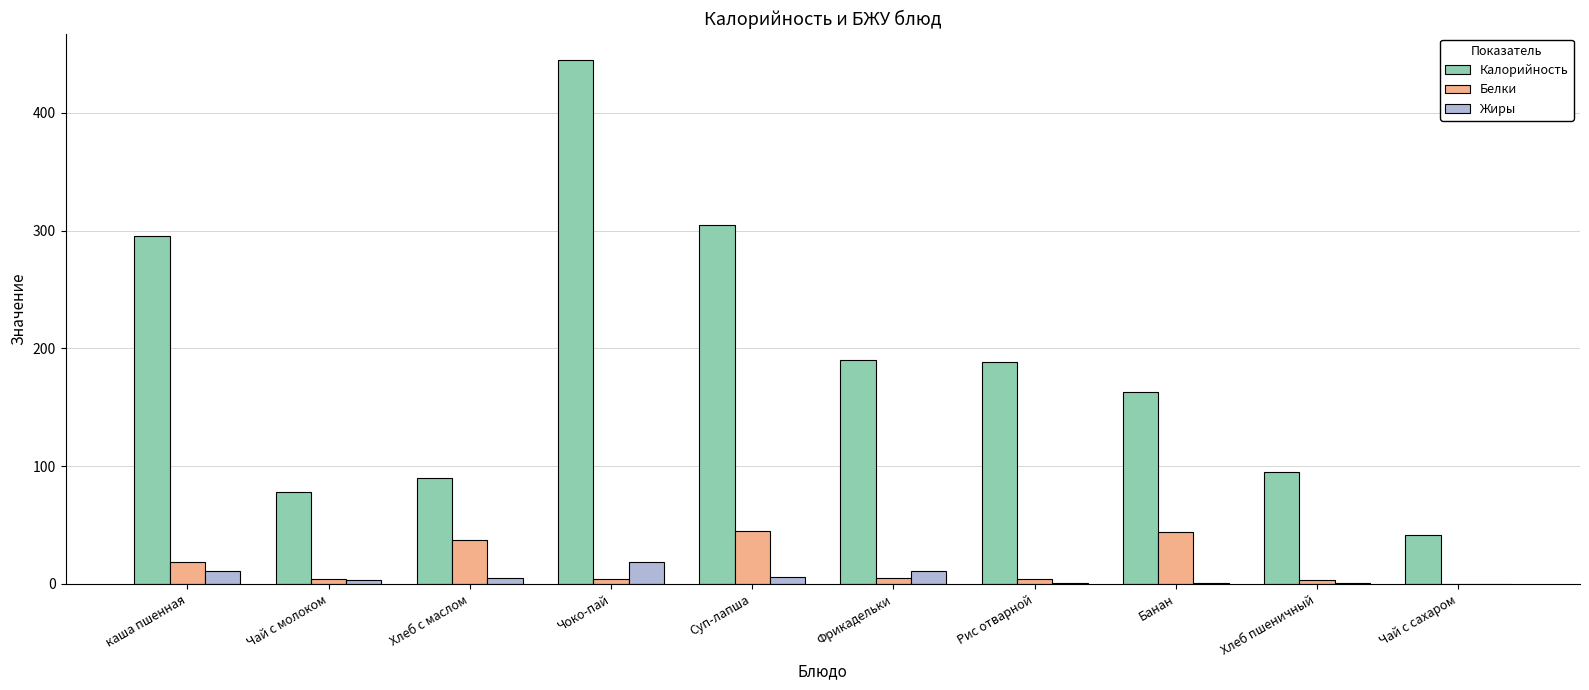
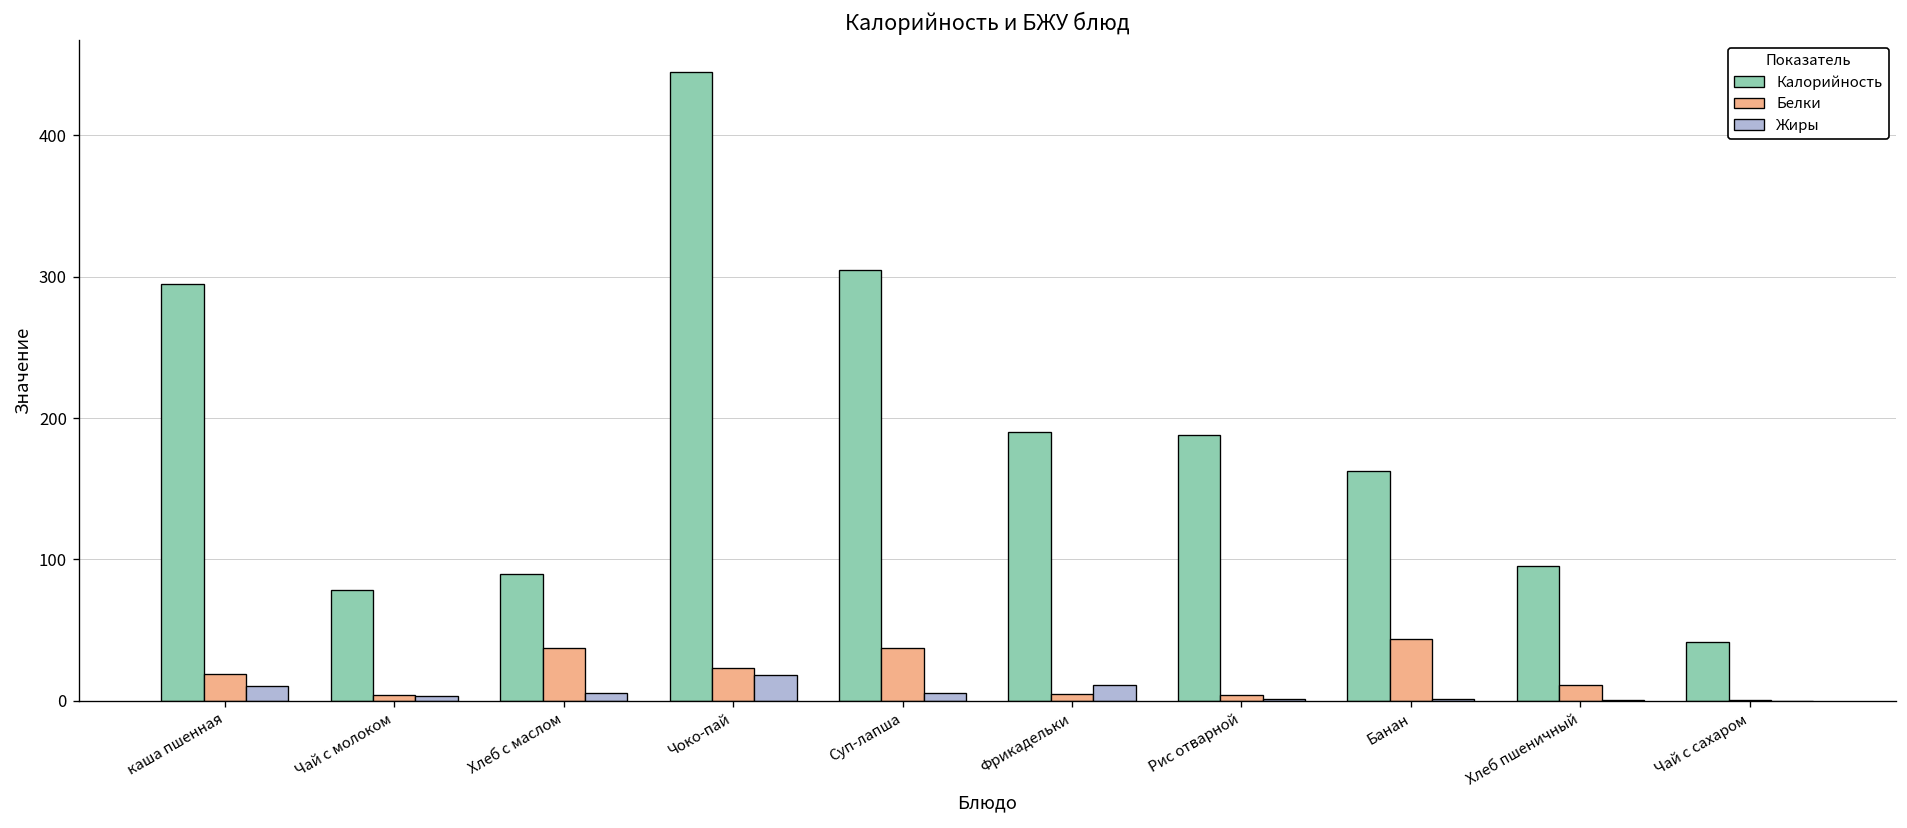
Белки, Чоко-пай: 4 -> 23
Белки, Суп-лапша: 45 -> 37
Белки, Хлеб пшеничный: 3 -> 11
